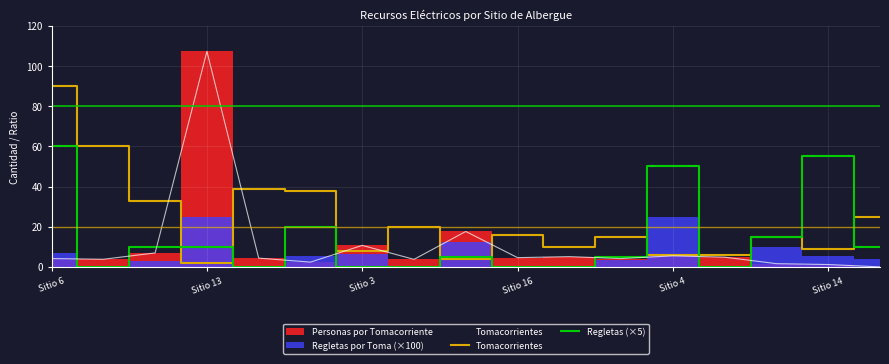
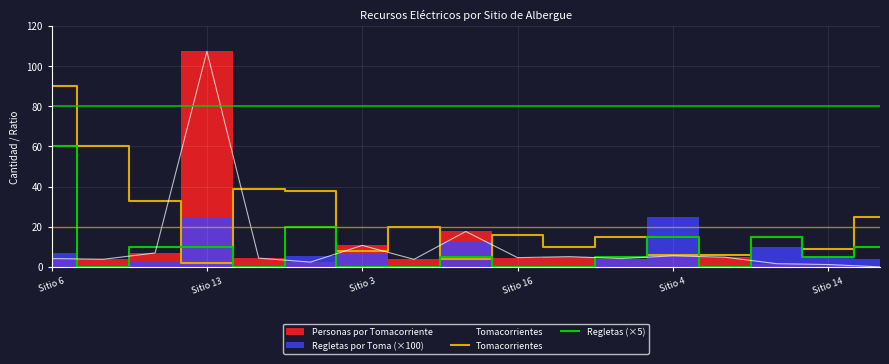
Regletas (×5), Sitio 4: 50 -> 15
Regletas (×5), Sitio 14: 55 -> 5
